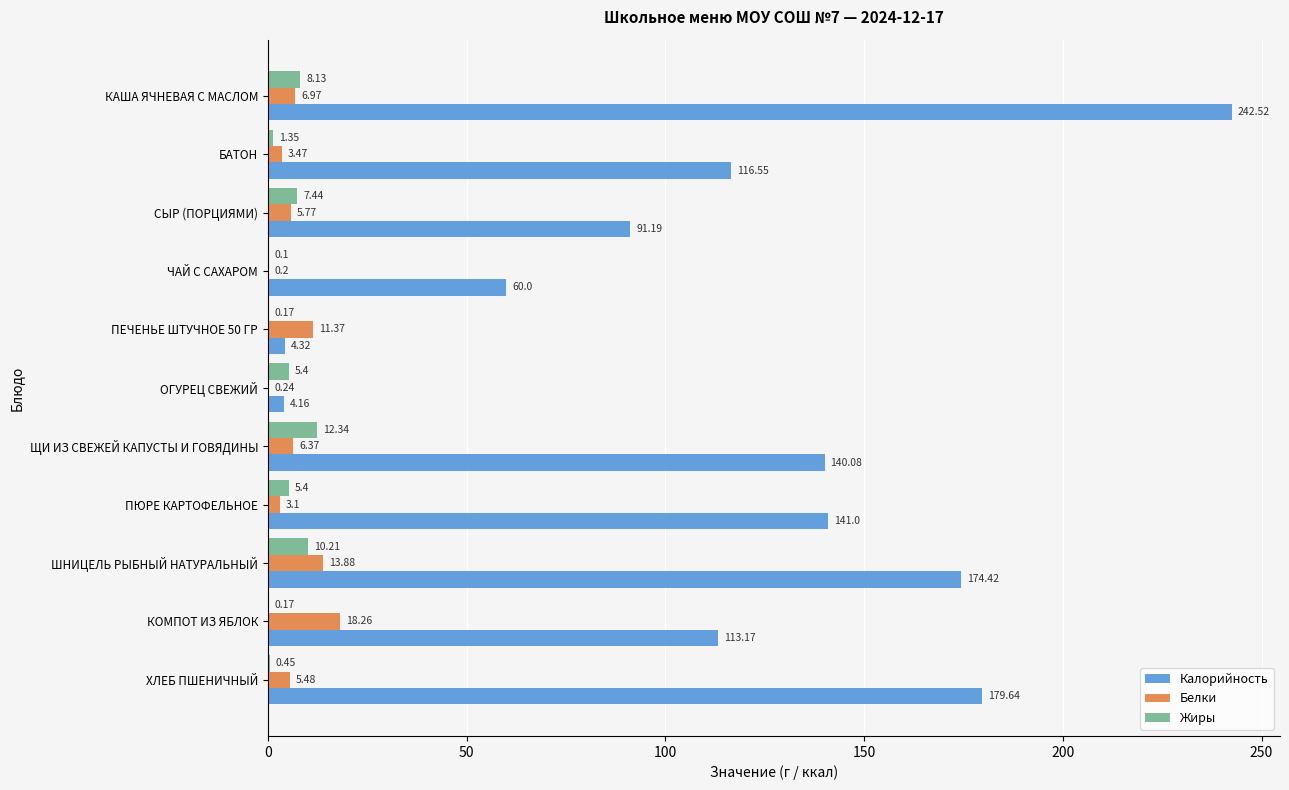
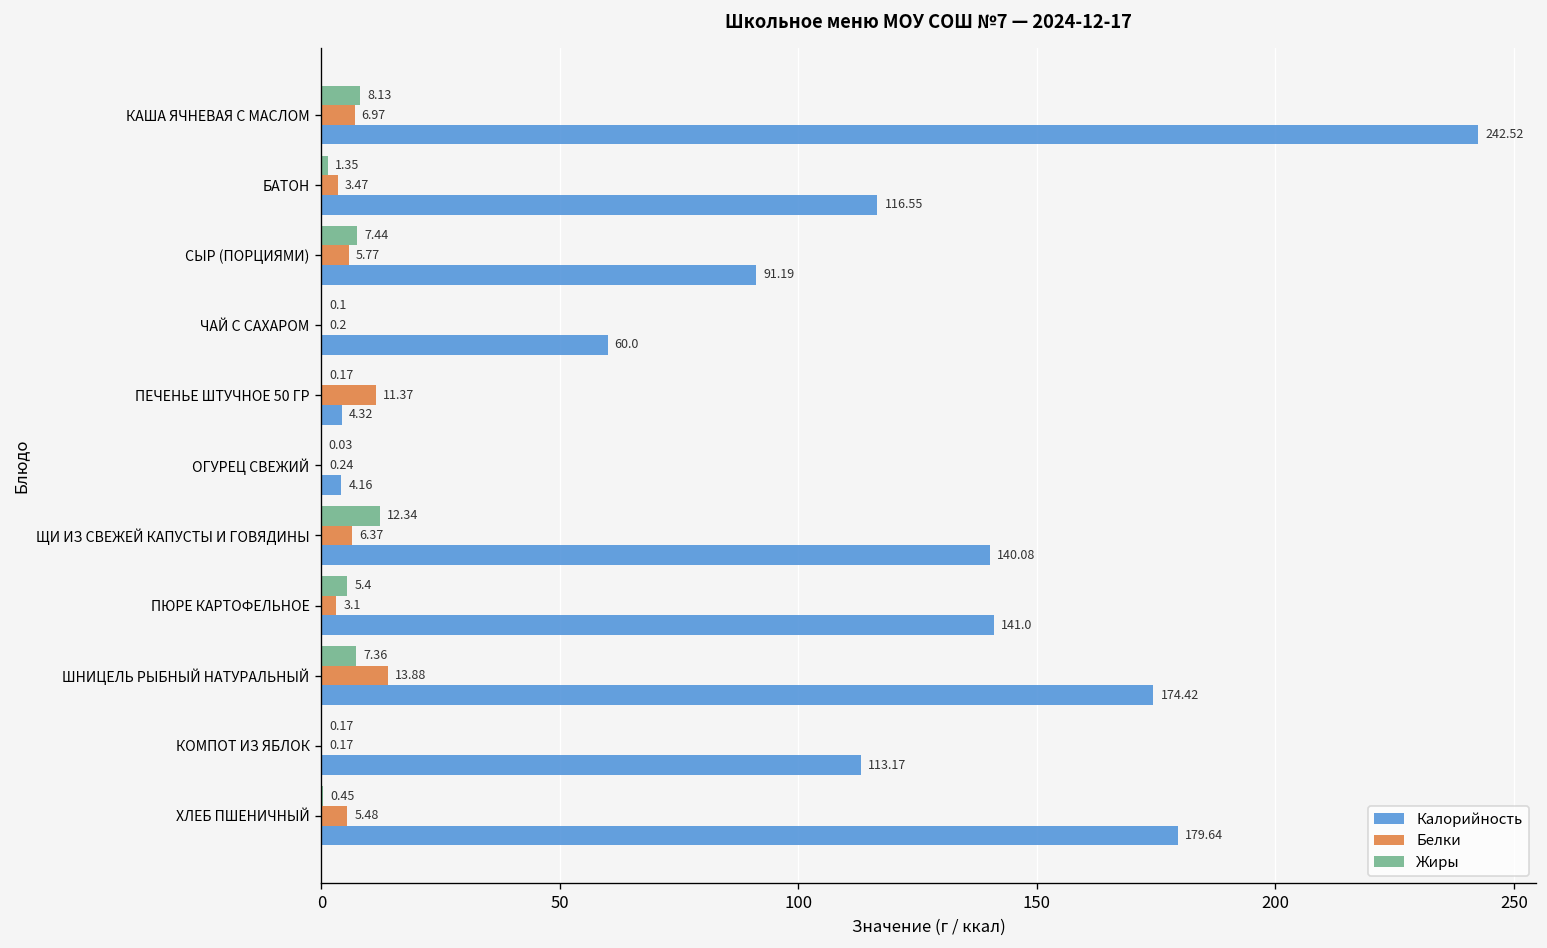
Жиры, ОГУРЕЦ СВЕЖИЙ: 5.4 -> 0.03
Жиры, ШНИЦЕЛЬ РЫБНЫЙ НАТУРАЛЬНЫЙ: 10.21 -> 7.36
Белки, КОМПОТ ИЗ ЯБЛОК: 18.26 -> 0.17
